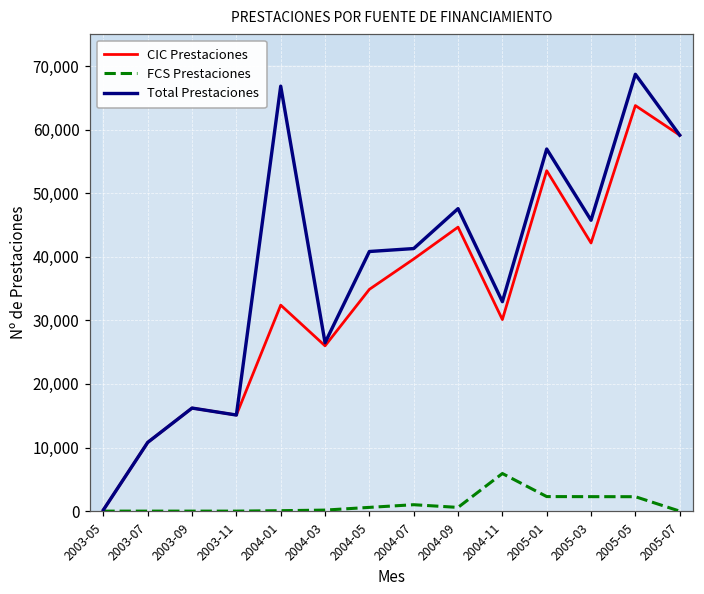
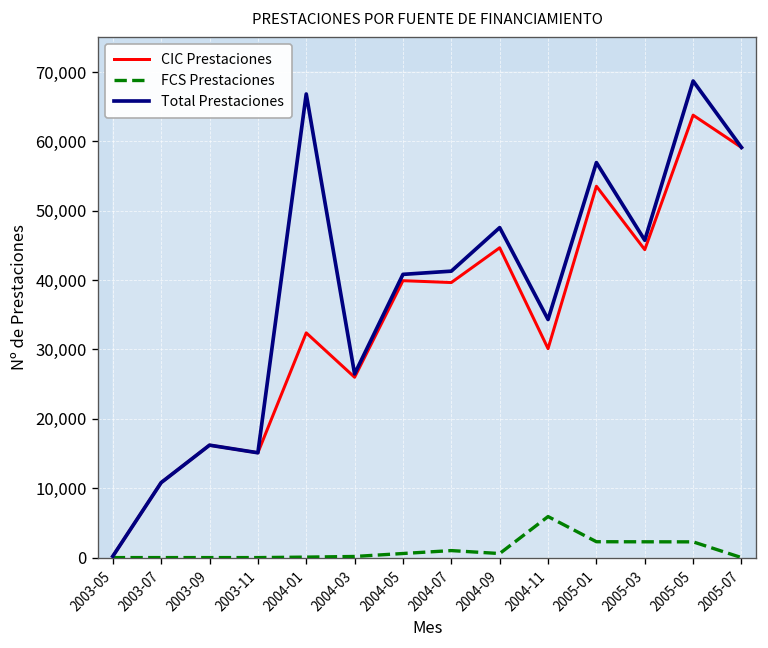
CIC Prestaciones, 2004-05: 35,000 -> 40,000
Total Prestaciones, 2004-11: 33,000 -> 34,000
CIC Prestaciones, 2005-03: 42,000 -> 44,000
